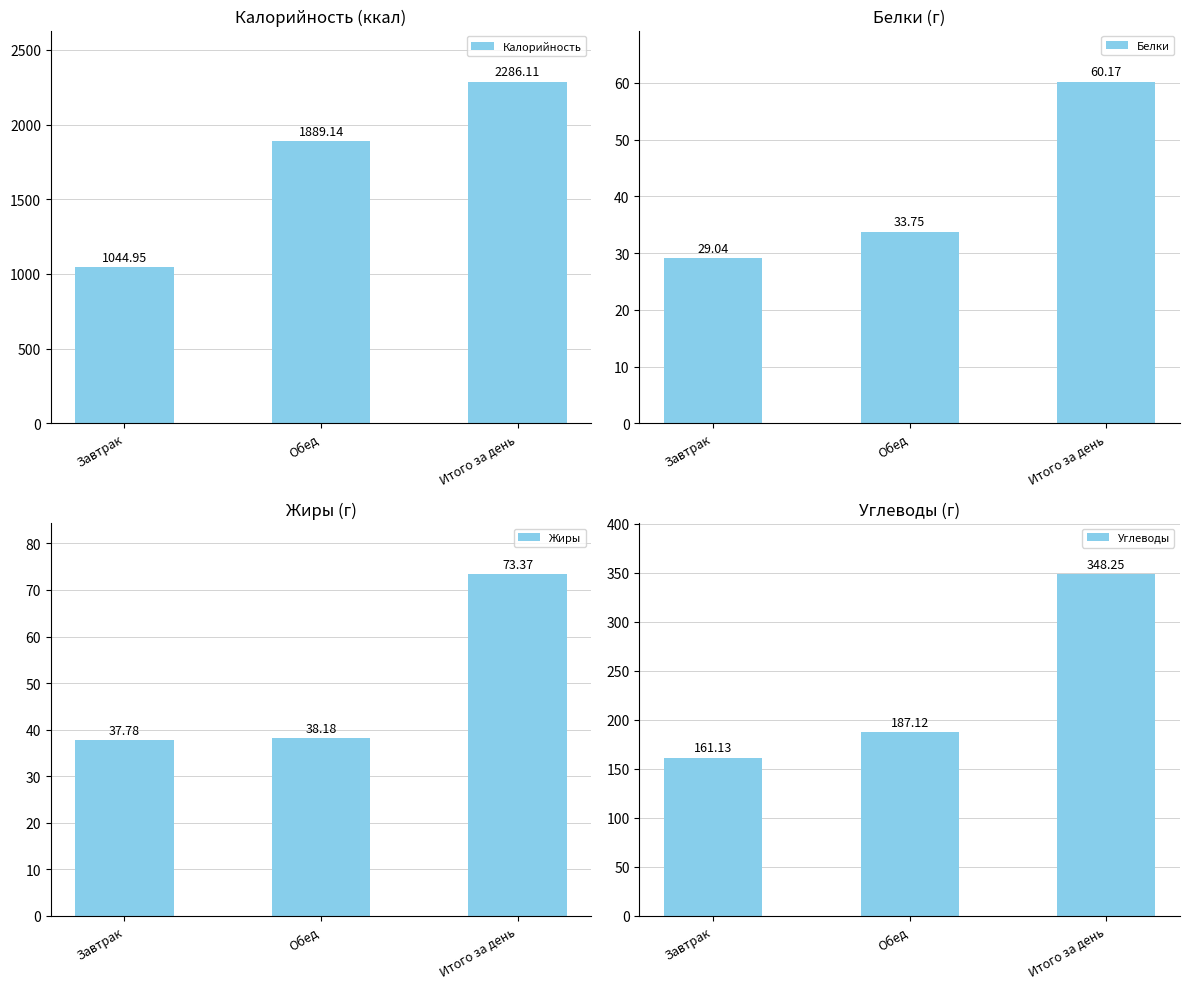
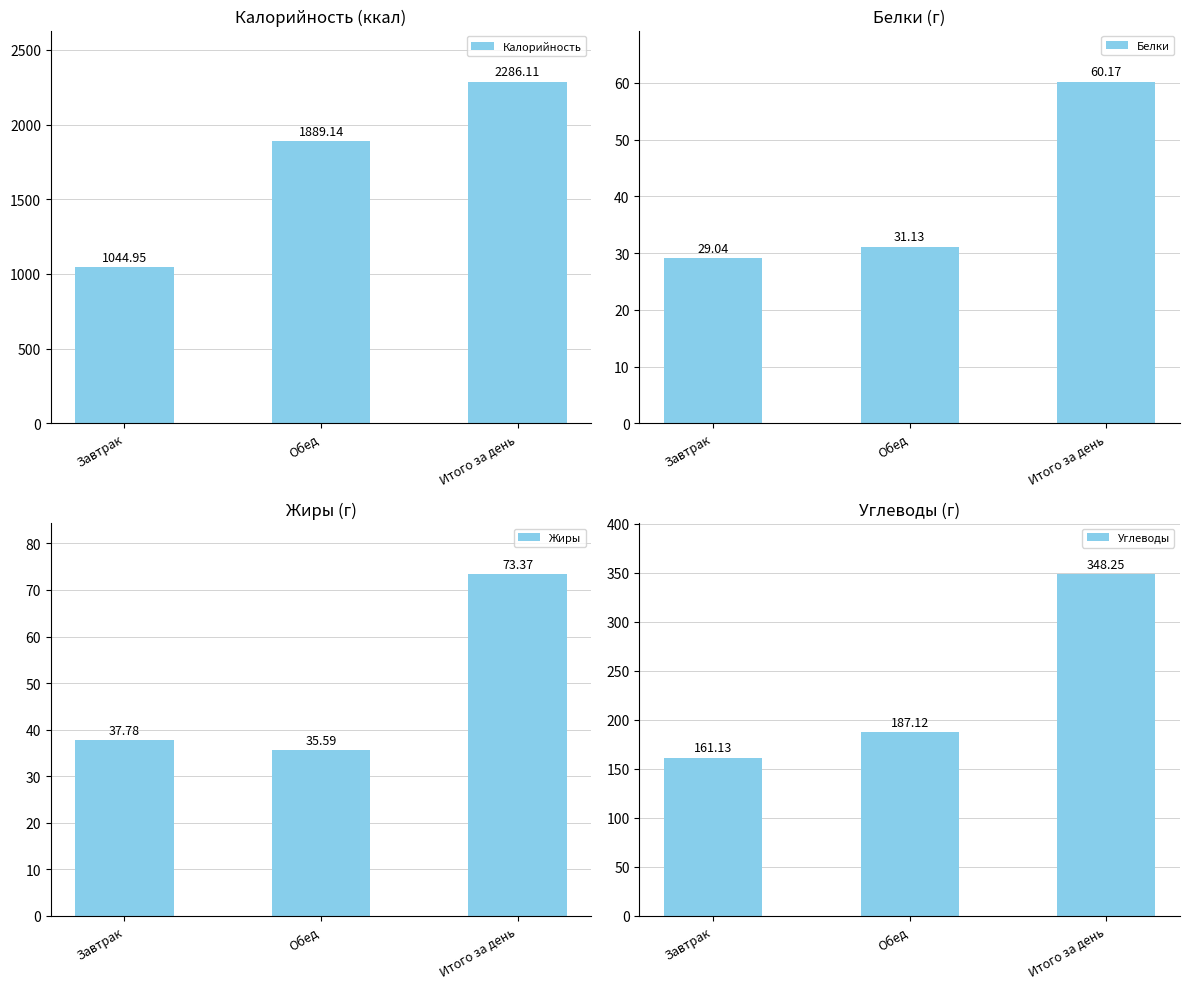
Белки (г), Обед: 33.75 -> 31.13
Жиры (г), Обед: 38.18 -> 35.59
